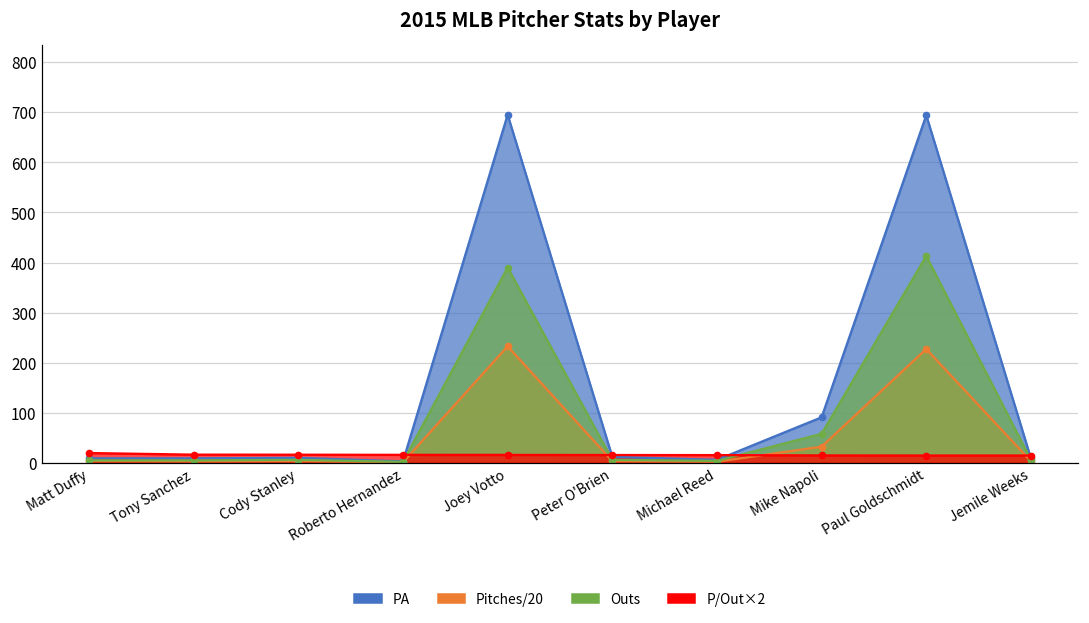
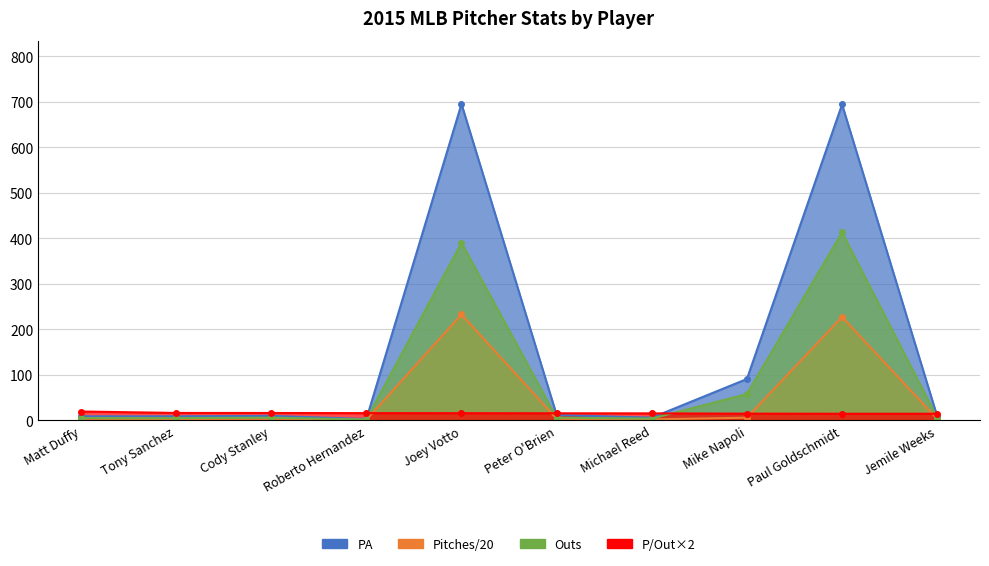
Pitches/20, Mike Napoli: 30 -> 10
